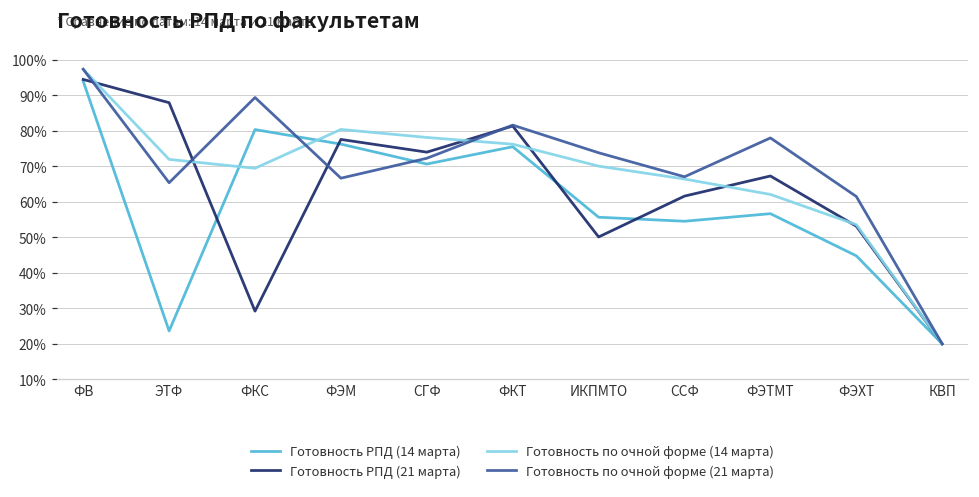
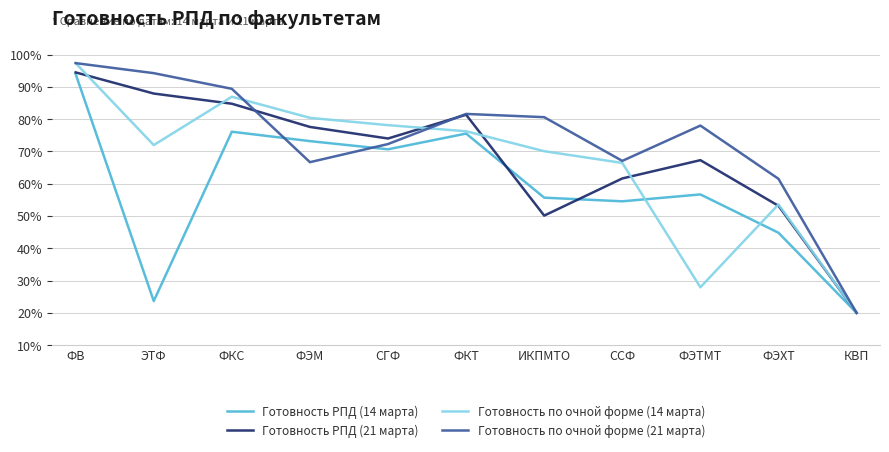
Готовность по очной форме (21 марта), ЭТФ: 65% -> 94%
Готовность РПД (14 марта), ФКС: 80% -> 76%
Готовность РПД (21 марта), ФКС: 29% -> 85%
Готовность по очной форме (14 марта), ФКС: 69% -> 87%
Готовность РПД (14 марта), ФЭМ: 76% -> 73%
Готовность по очной форме (21 марта), ИКПМТО: 74% -> 81%
Готовность по очной форме (14 марта), ФЭТМТ: 62% -> 28%
